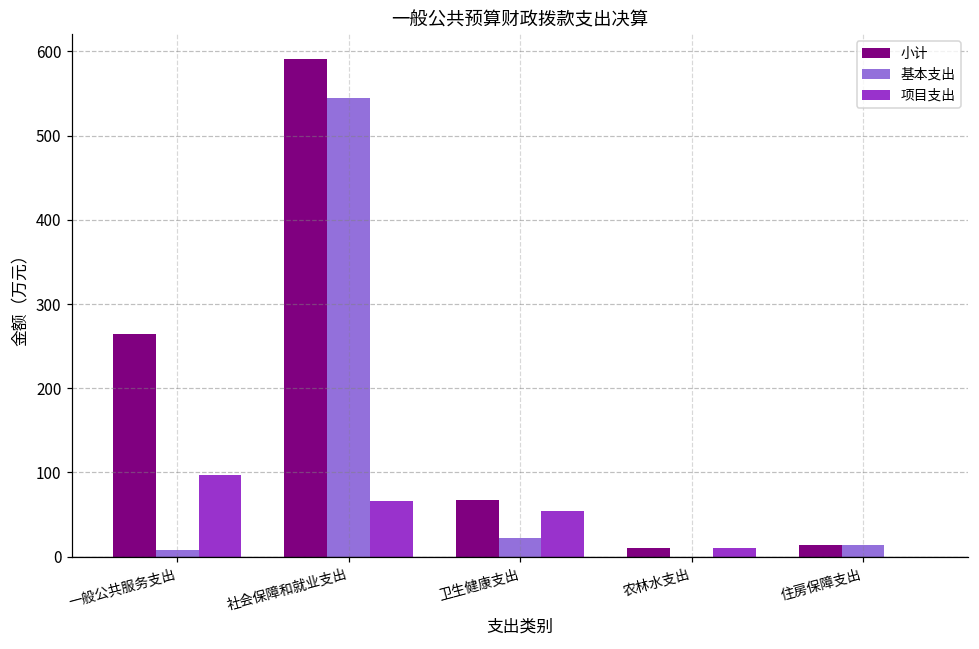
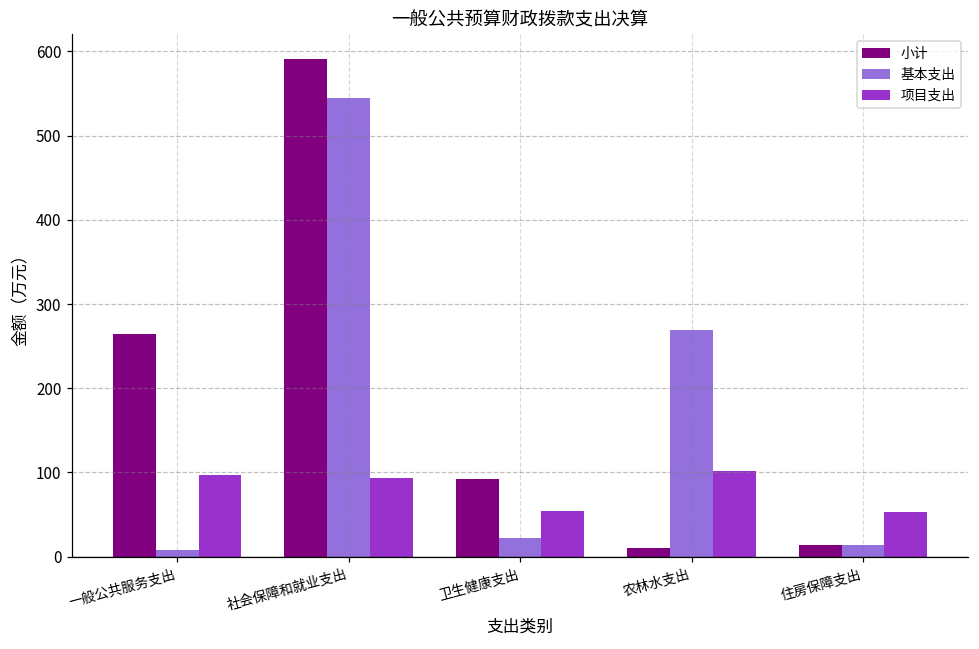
项目支出, 社会保障和就业支出: 70 -> 90
小计, 卫生健康支出: 70 -> 90
基本支出, 农林水支出: 0 -> 270
项目支出, 农林水支出: 10 -> 100
项目支出, 住房保障支出: 0 -> 50
